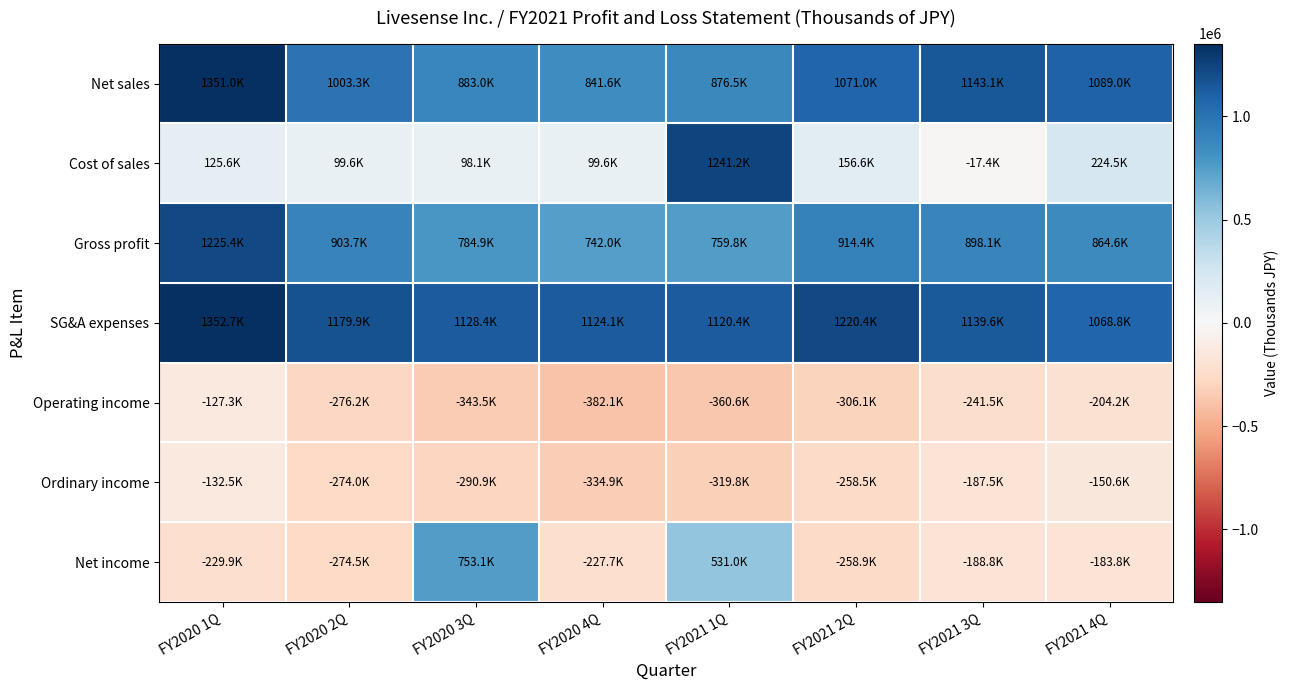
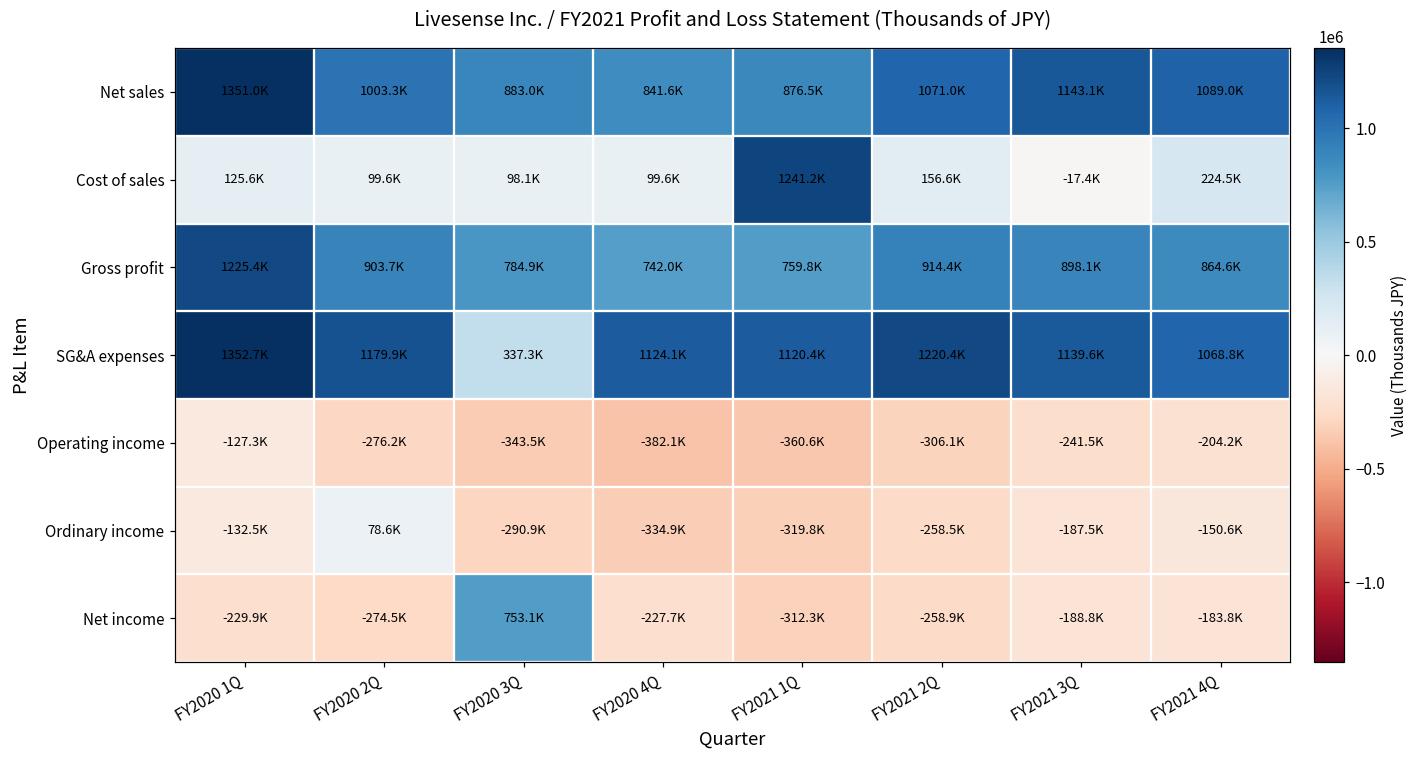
SG&A expenses, FY2020 3Q: 1128.4K -> 337.3K
Ordinary income, FY2020 2Q: -274.0K -> 78.6K
Net income, FY2021 1Q: 531.0K -> -312.3K
